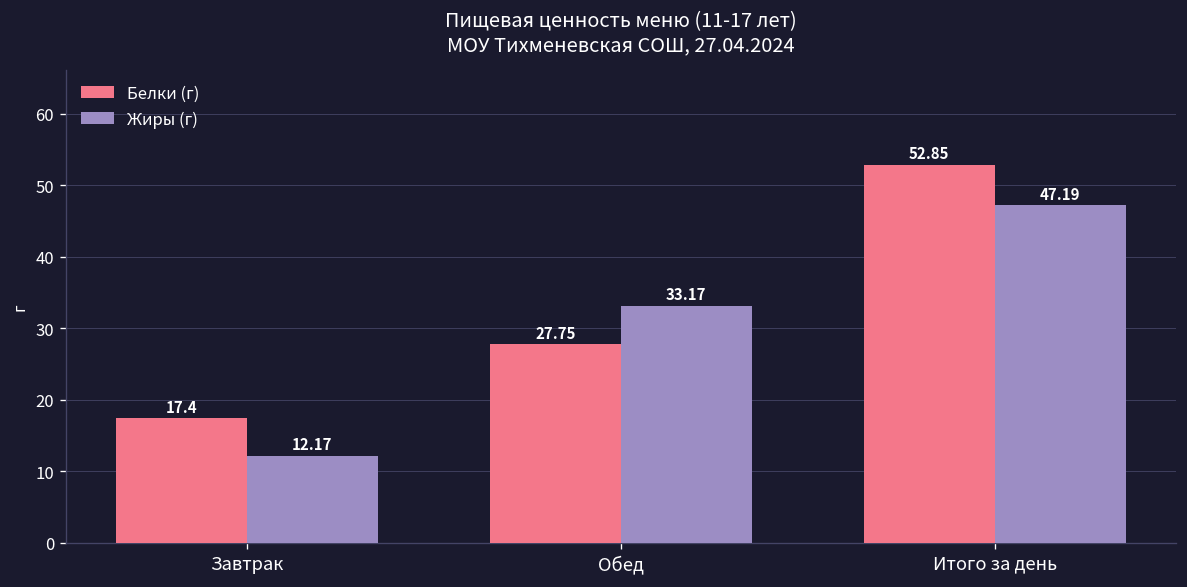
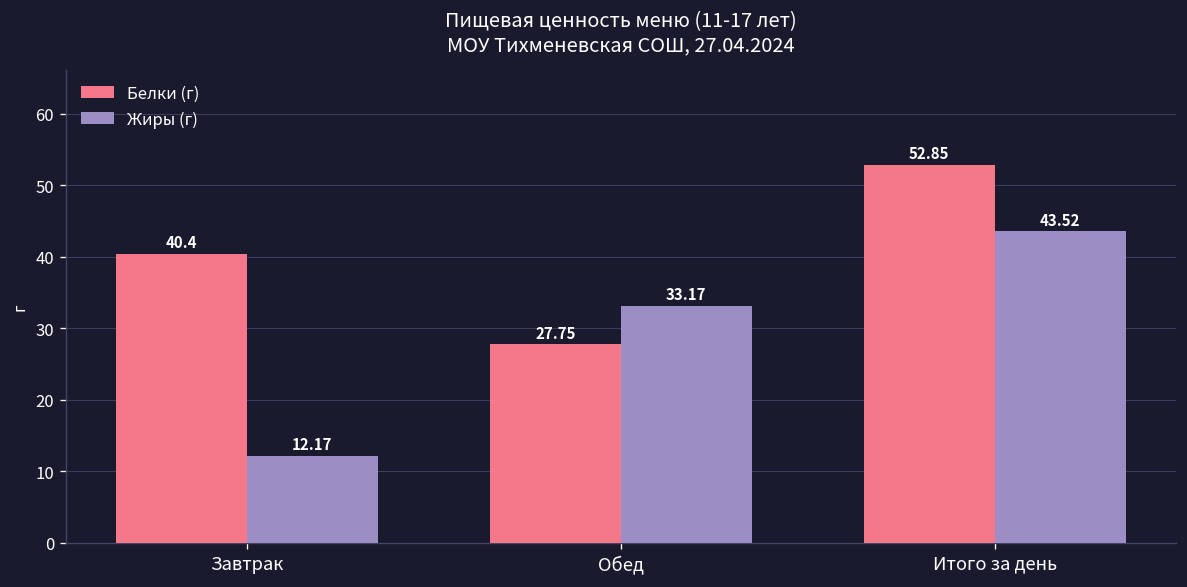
Белки (г), Завтрак: 17.4 -> 40.4
Жиры (г), Итого за день: 47.19 -> 43.52
